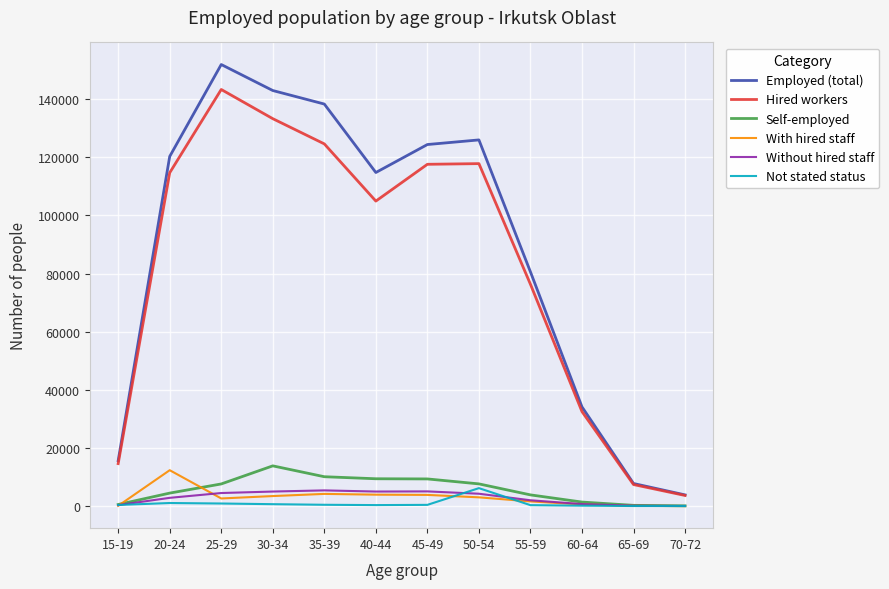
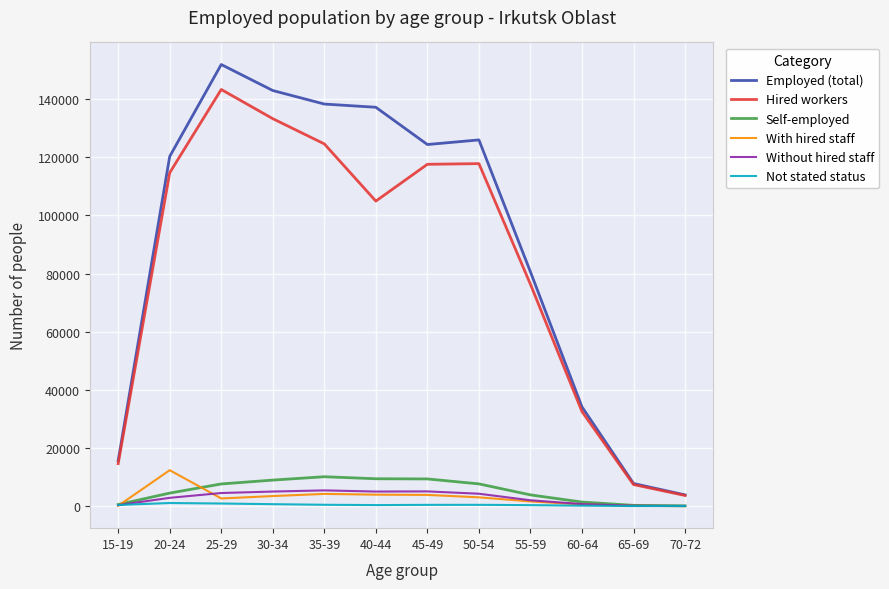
Self-employed, 30-34: 14000 -> 9000
Employed (total), 40-44: 115000 -> 137000
Not stated status, 50-54: 6000 -> 0
